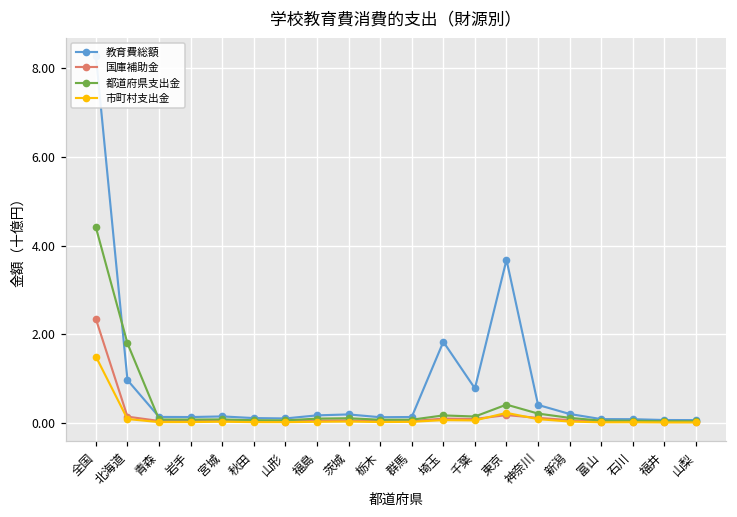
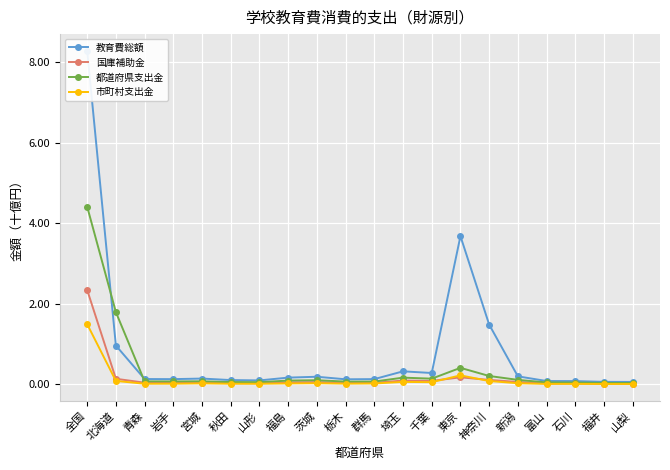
教育費総額, 埼玉: 1.8 -> 0.3
教育費総額, 千葉: 0.8 -> 0.3
教育費総額, 神奈川: 0.4 -> 1.5
